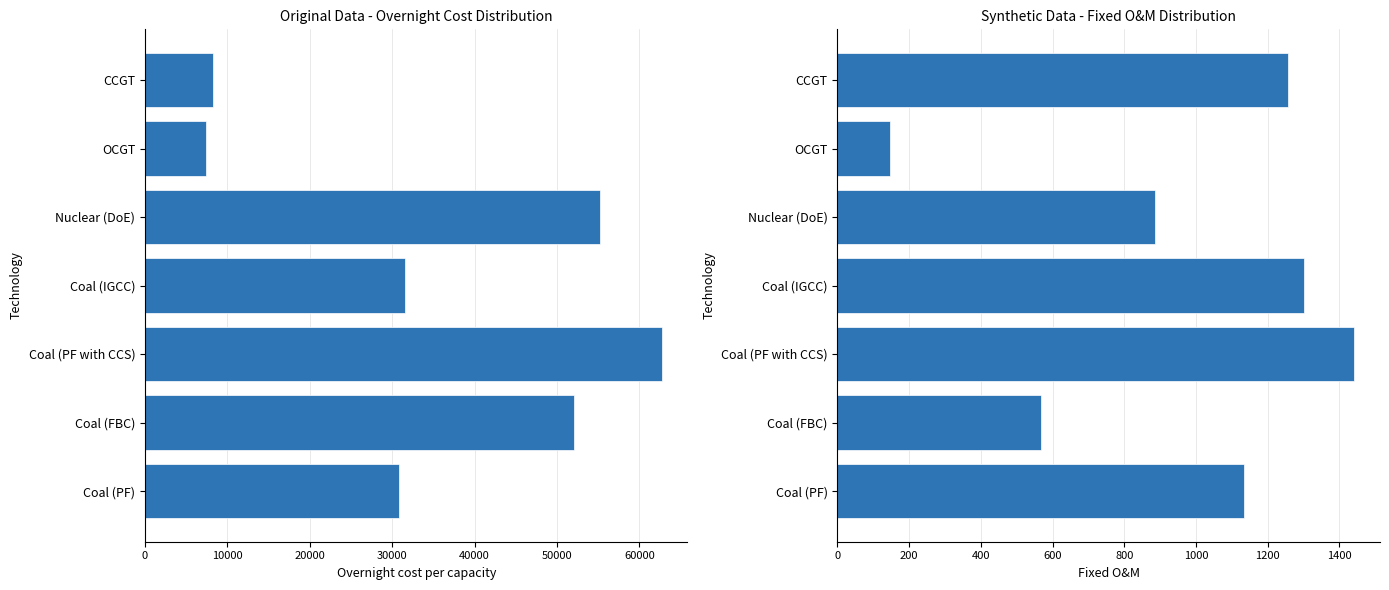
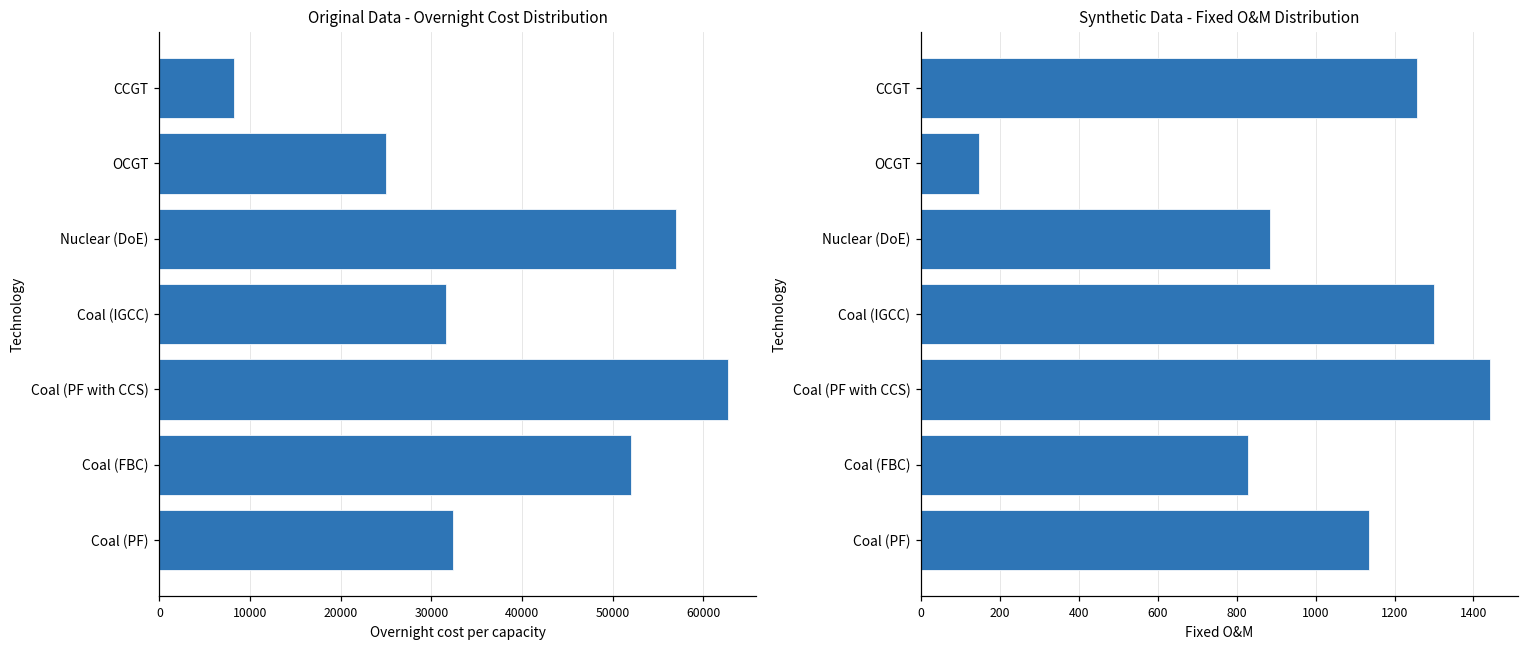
Original Data - Overnight Cost Distribution, OCGT: 7000 -> 25000
Original Data - Overnight Cost Distribution, Nuclear (DoE): 55000 -> 57000
Original Data - Overnight Cost Distribution, Coal (PF): 31000 -> 32000
Synthetic Data - Fixed O&M Distribution, Coal (FBC): 570 -> 830
